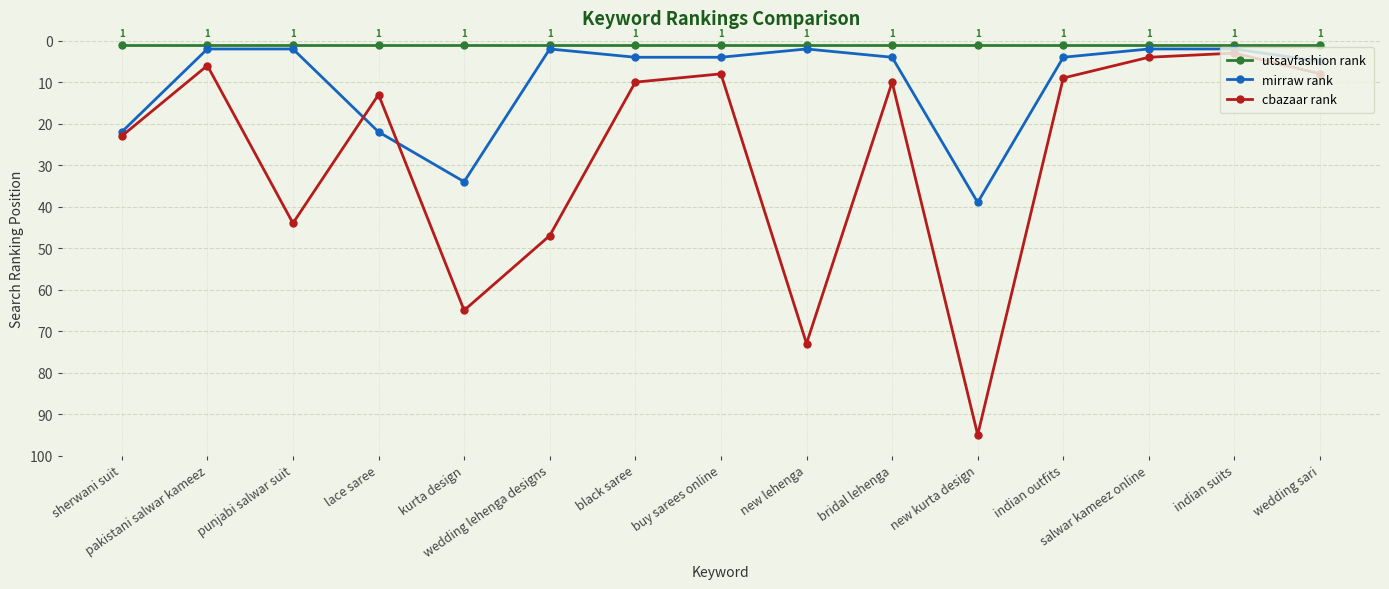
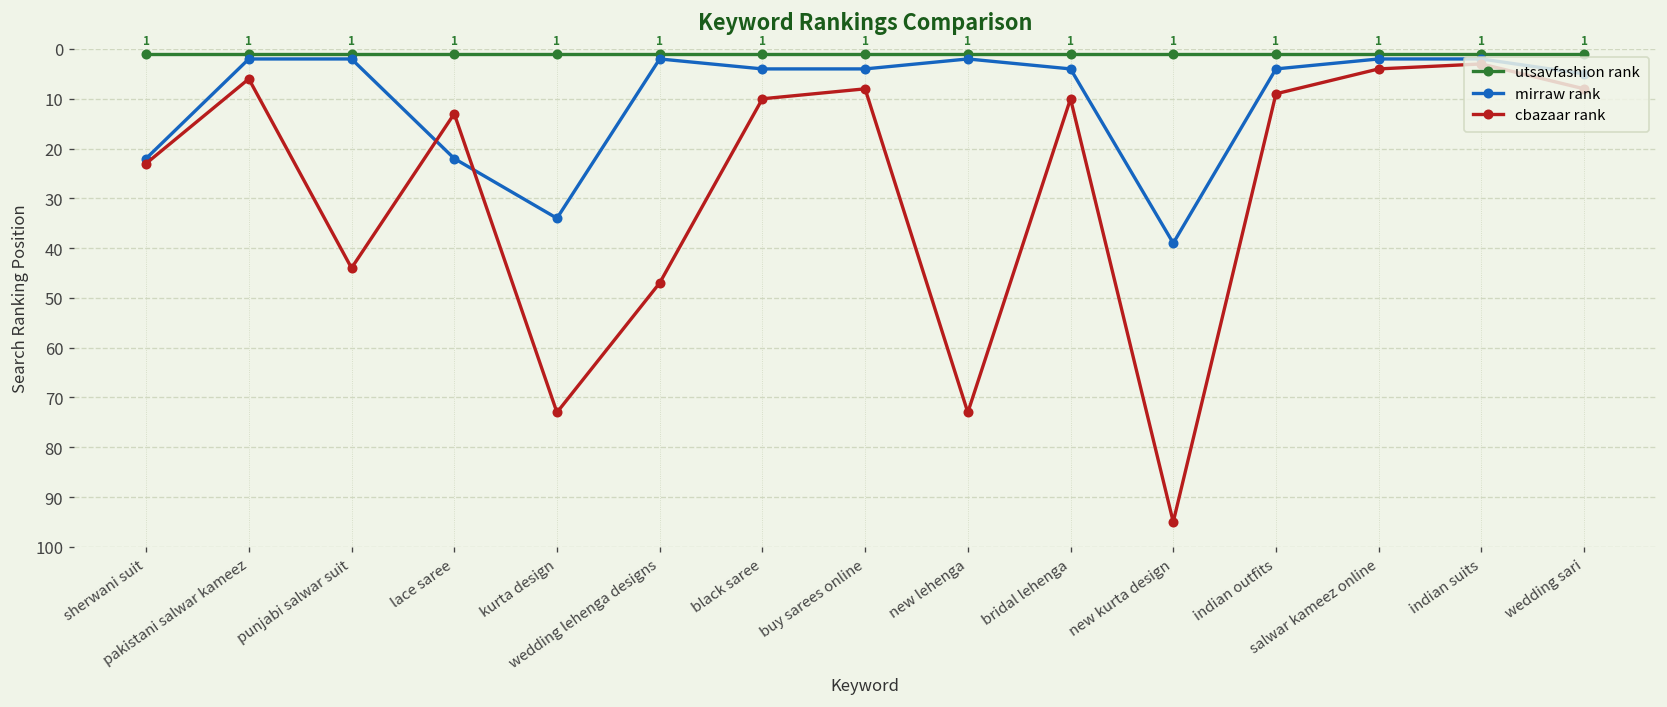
cbazaar rank, kurta design: 65 -> 73
